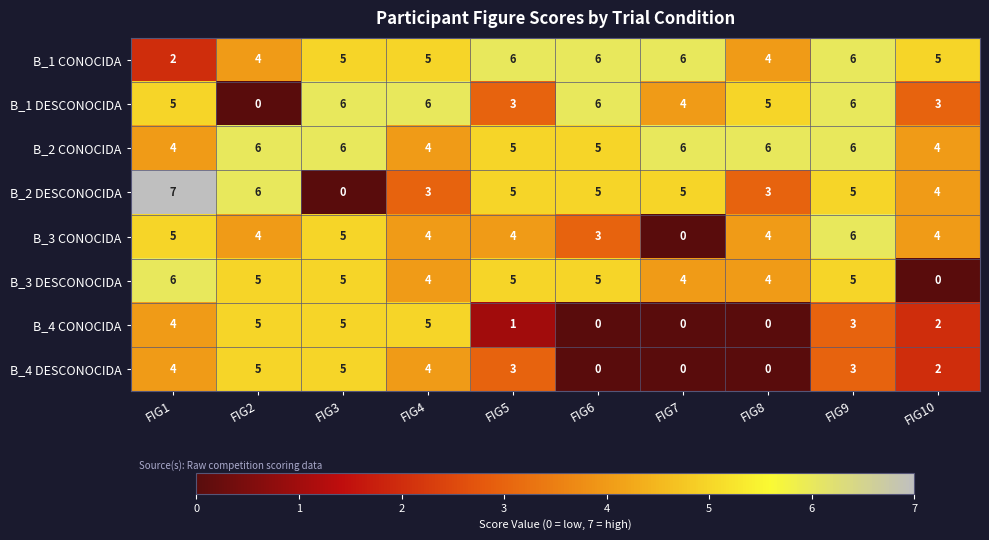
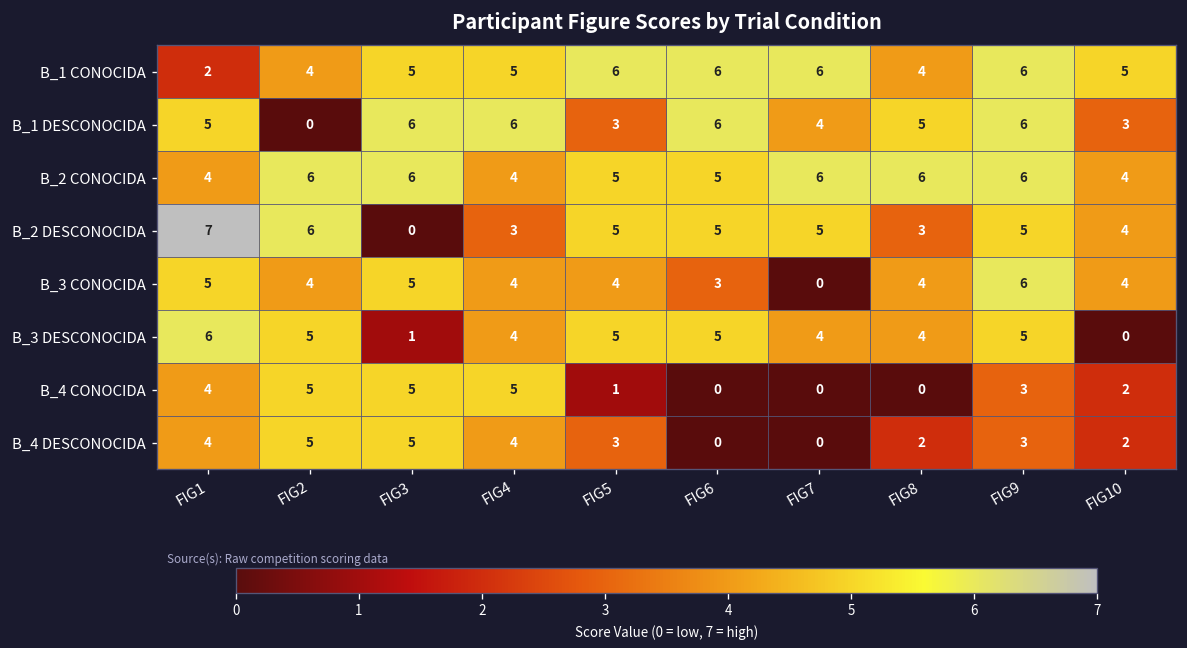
B_3 DESCONOCIDA, FIG3: 5 -> 1
B_4 DESCONOCIDA, FIG8: 0 -> 2
